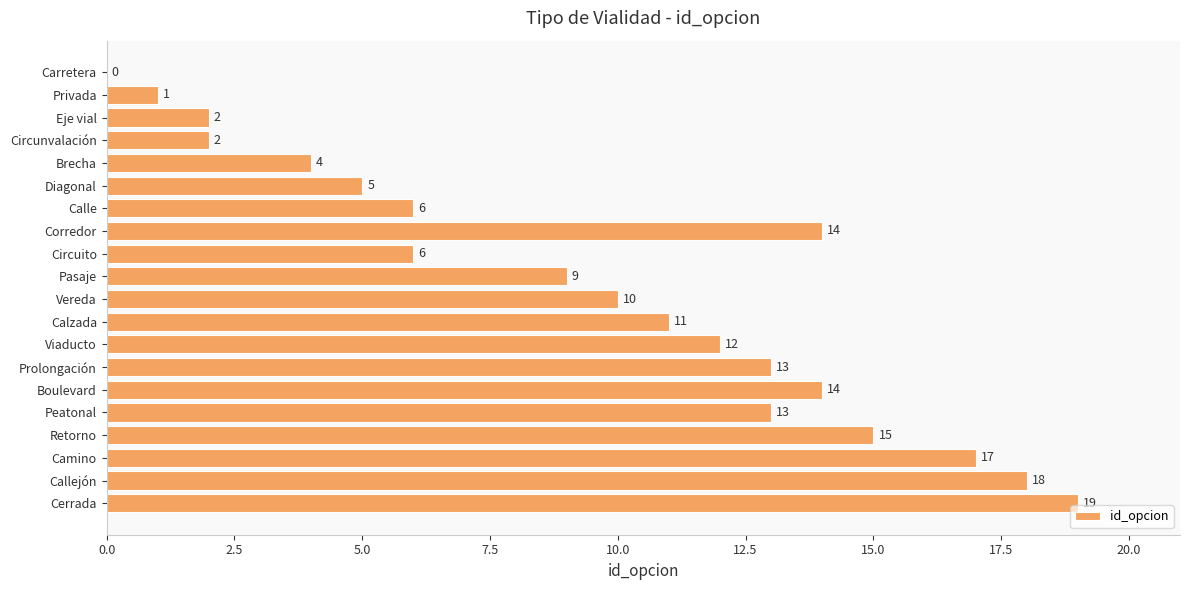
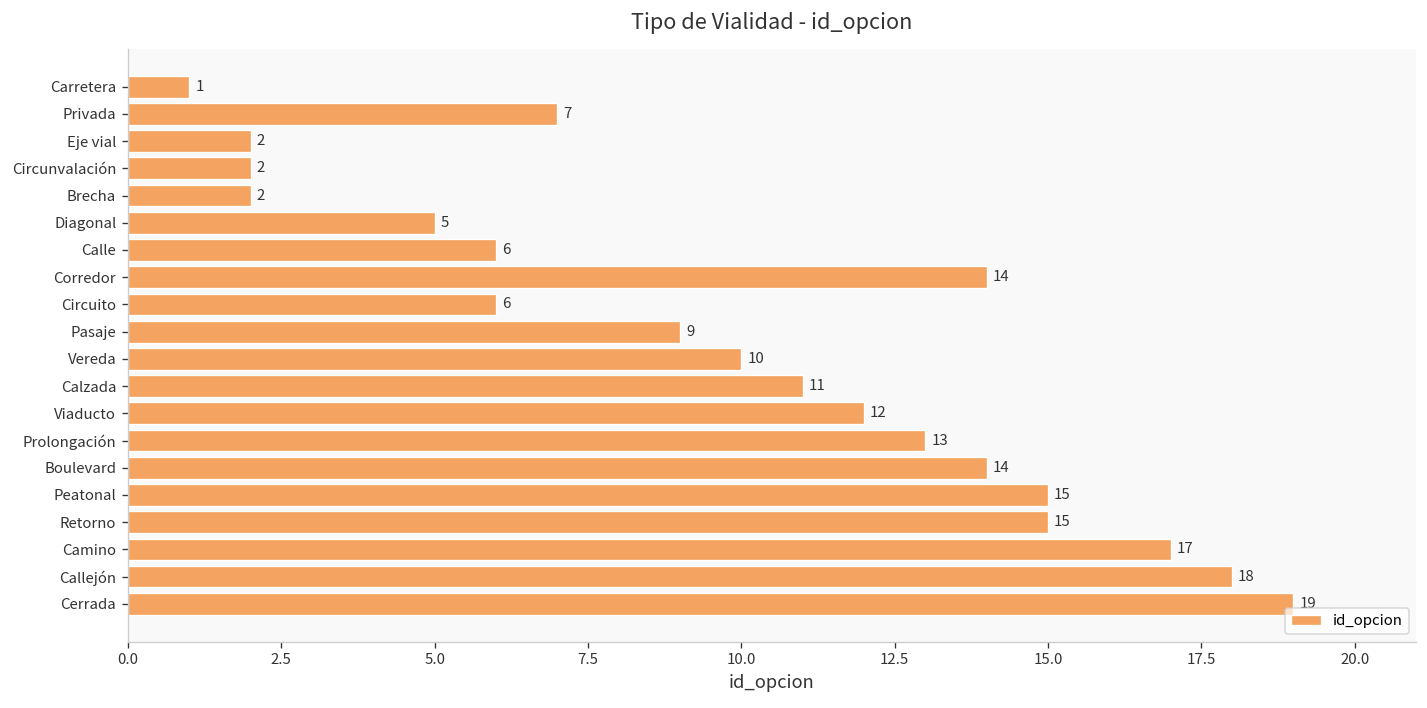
Carretera: 0 -> 1
Privada: 1 -> 7
Brecha: 4 -> 2
Peatonal: 13 -> 15
